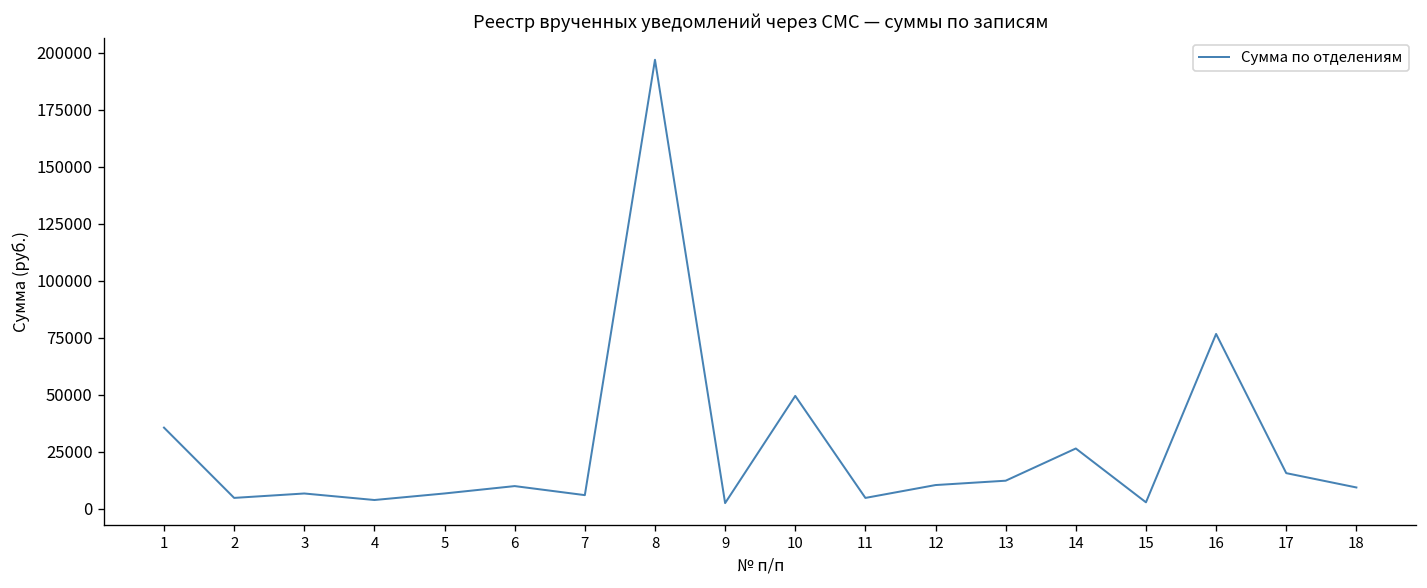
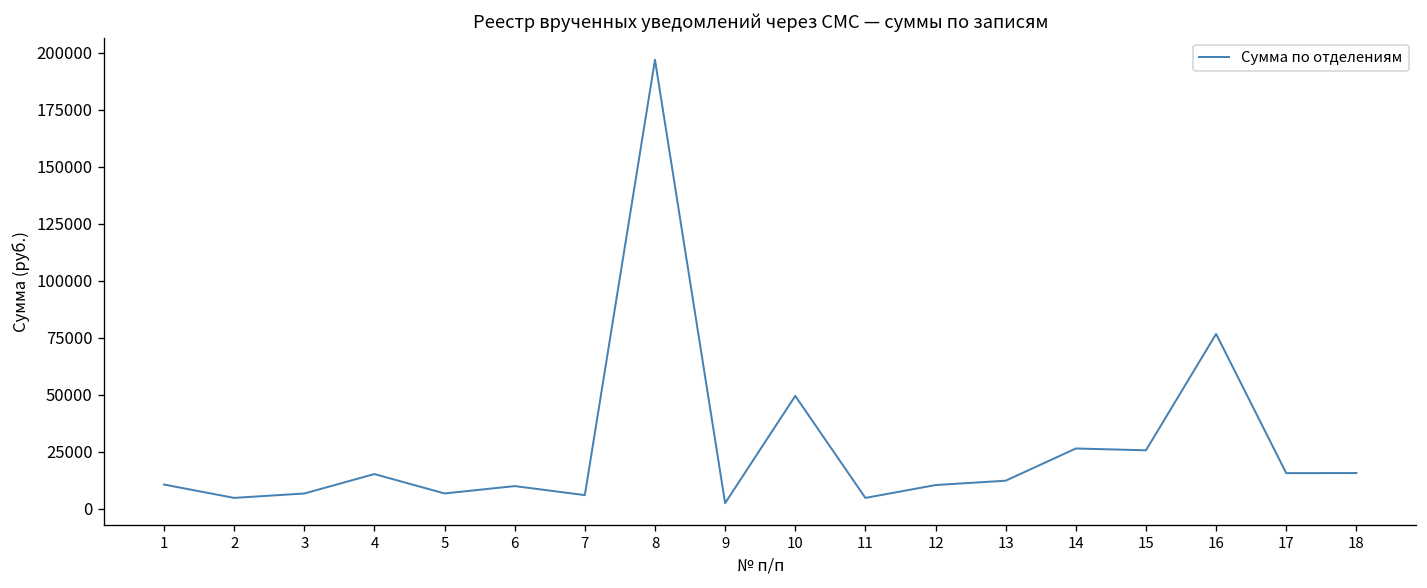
1: 36000 -> 11000
4: 4000 -> 15000
15: 3000 -> 26000
18: 9000 -> 16000
